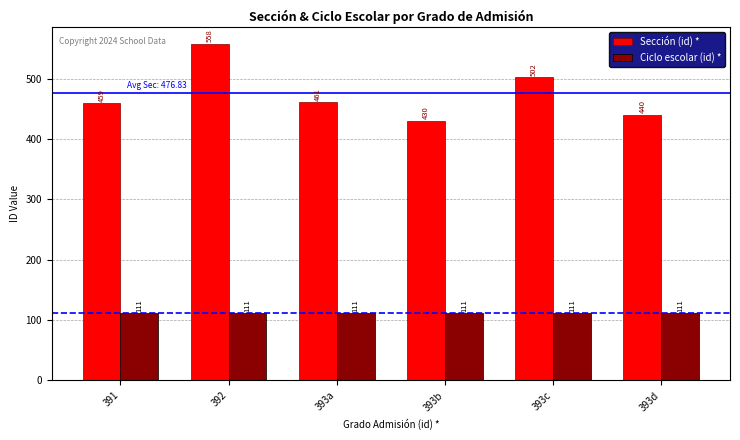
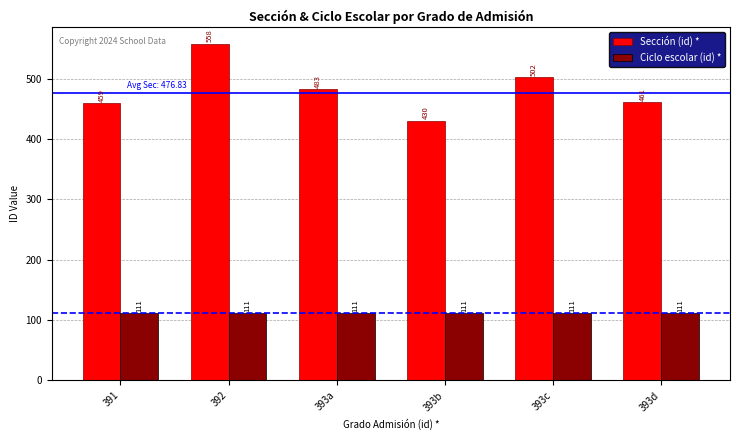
Sección (id) *, 393a: 461 -> 483
Sección (id) *, 393d: 440 -> 461
